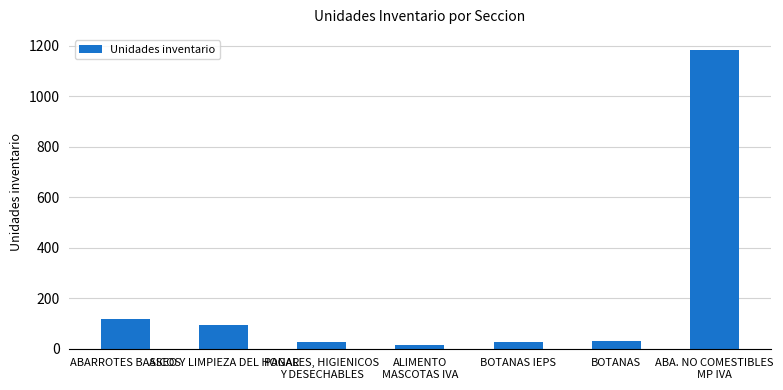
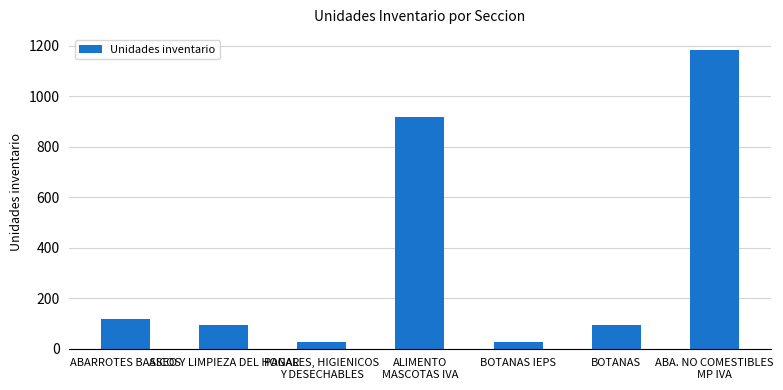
ALIMENTO MASCOTAS IVA: 20 -> 920
BOTANAS: 30 -> 90
